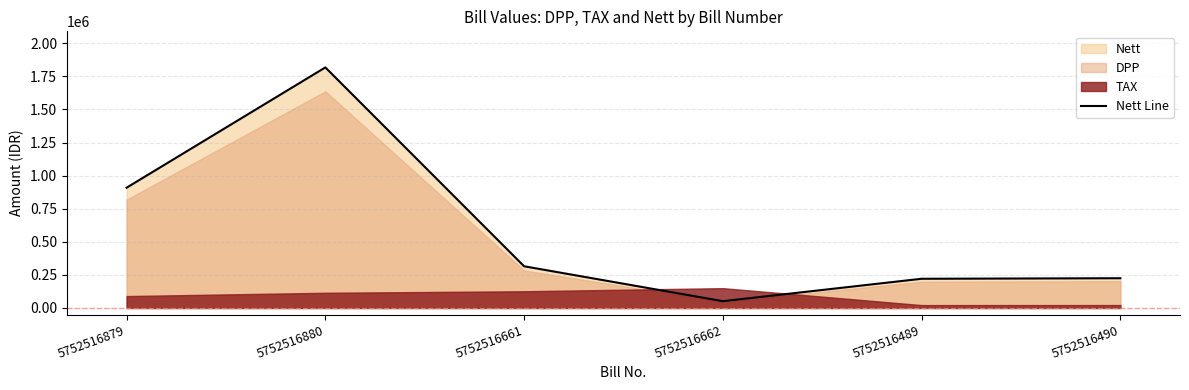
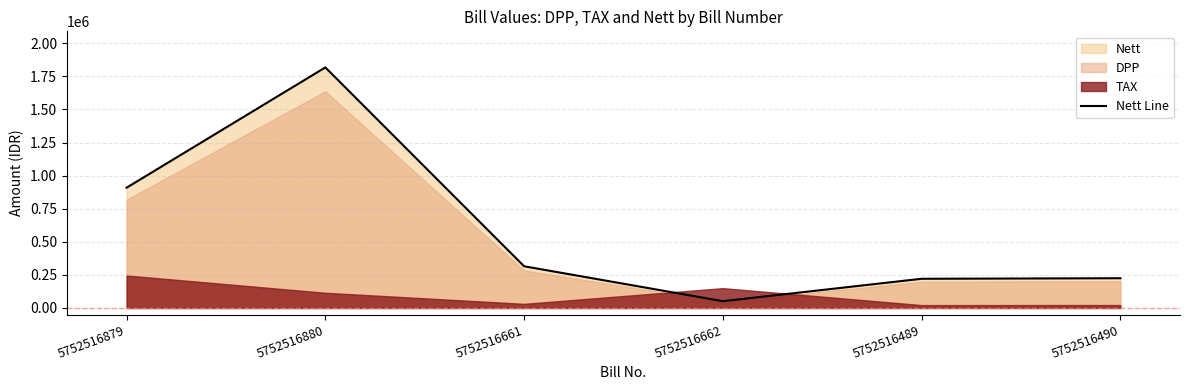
TAX, 5752516879: 90000 -> 250000
TAX, 5752516661: 130000 -> 30000
